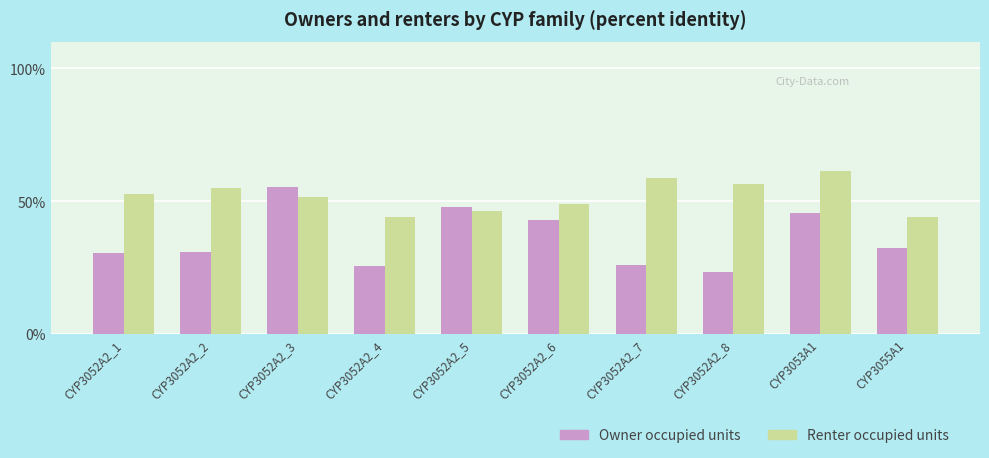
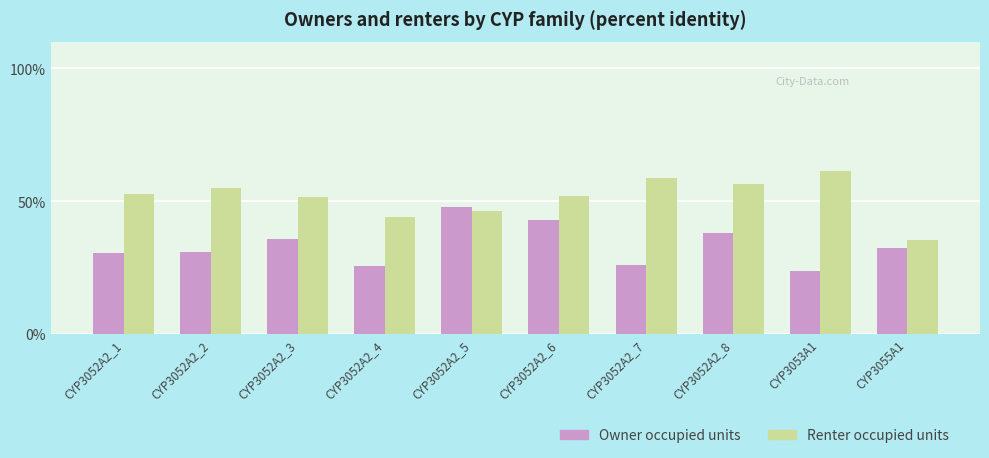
Owner occupied units, CYP3052A2_3: 55% -> 36%
Renter occupied units, CYP3052A2_6: 49% -> 52%
Owner occupied units, CYP3052A2_8: 23% -> 38%
Owner occupied units, CYP3053A1: 46% -> 24%
Renter occupied units, CYP3055A1: 44% -> 36%
